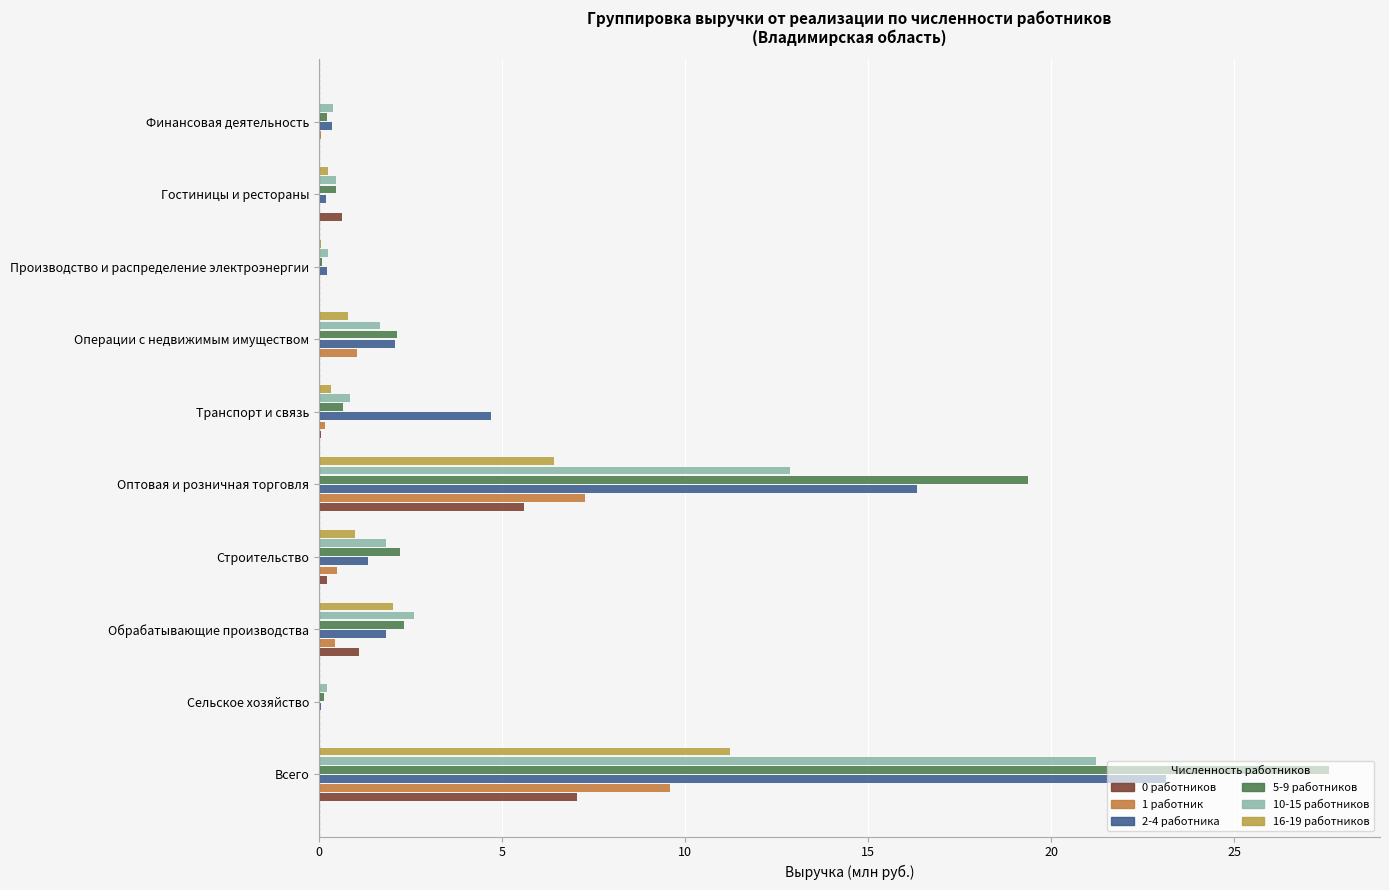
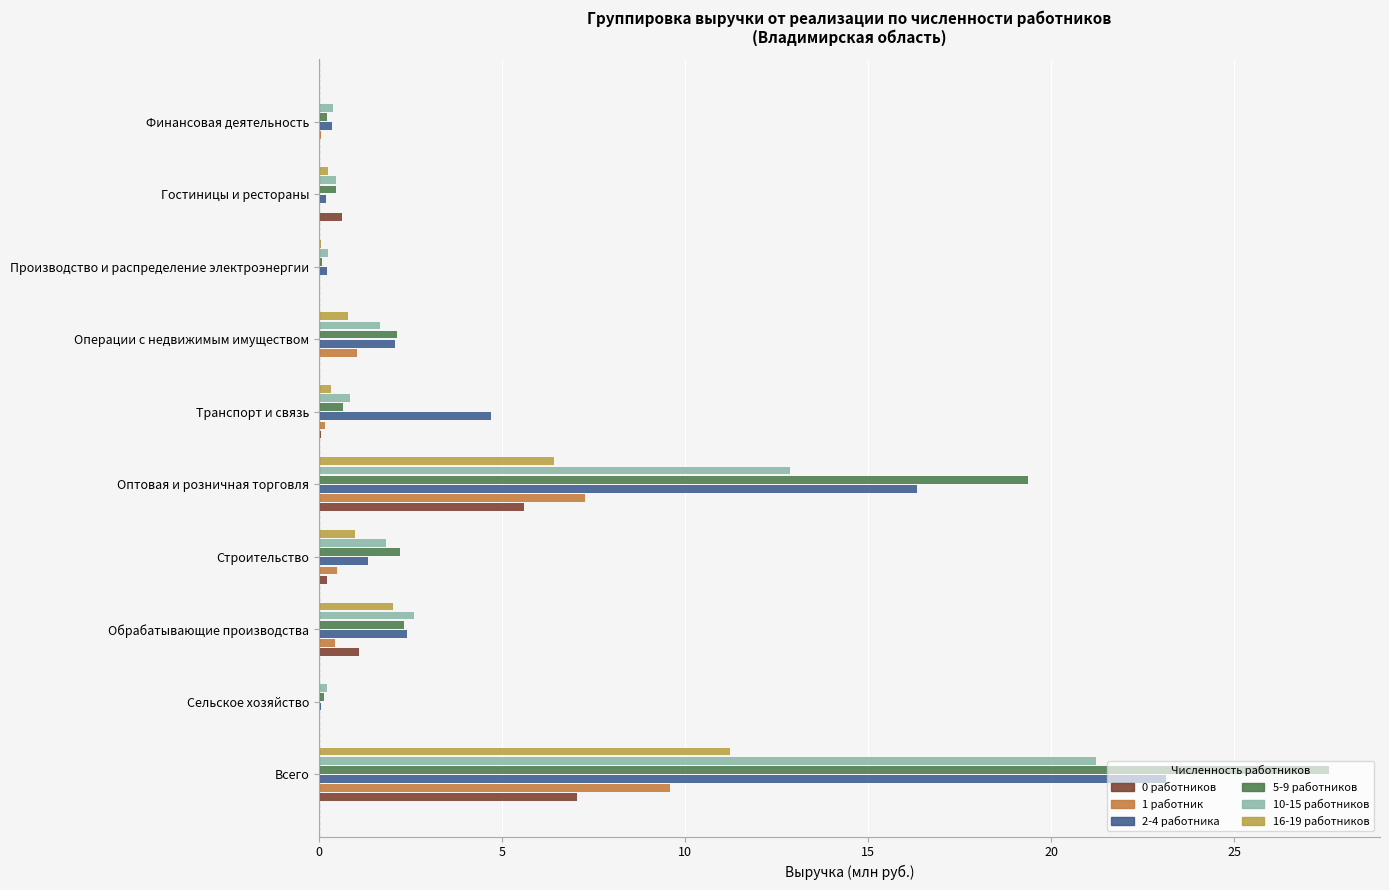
2-4 работника, Обрабатывающие производства: 1.8 -> 2.4
